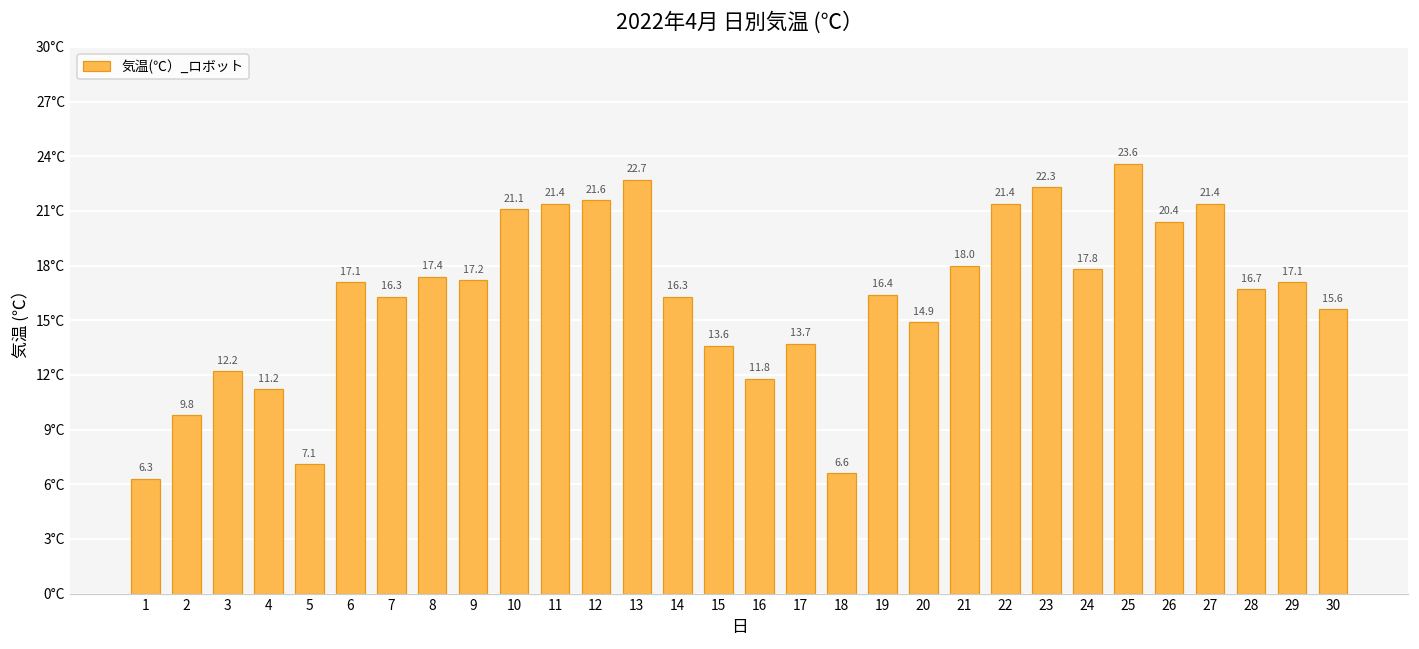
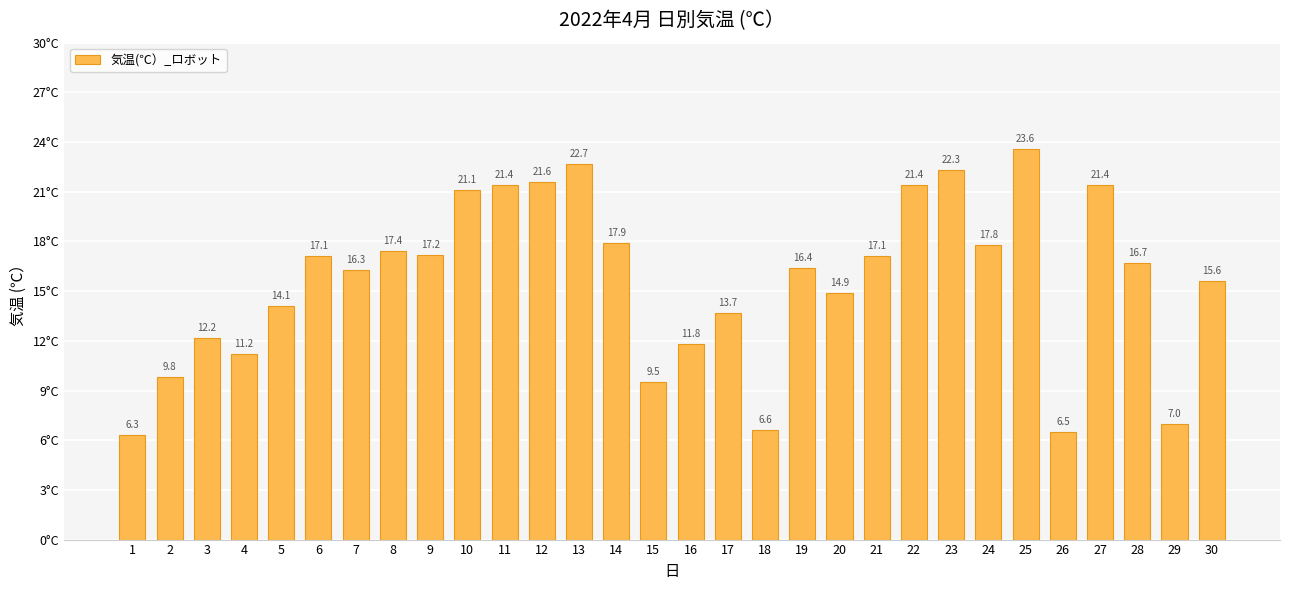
5: 7.1 -> 14.1
14: 16.3 -> 17.9
15: 13.6 -> 9.5
21: 18.0 -> 17.1
26: 20.4 -> 6.5
29: 17.1 -> 7.0
